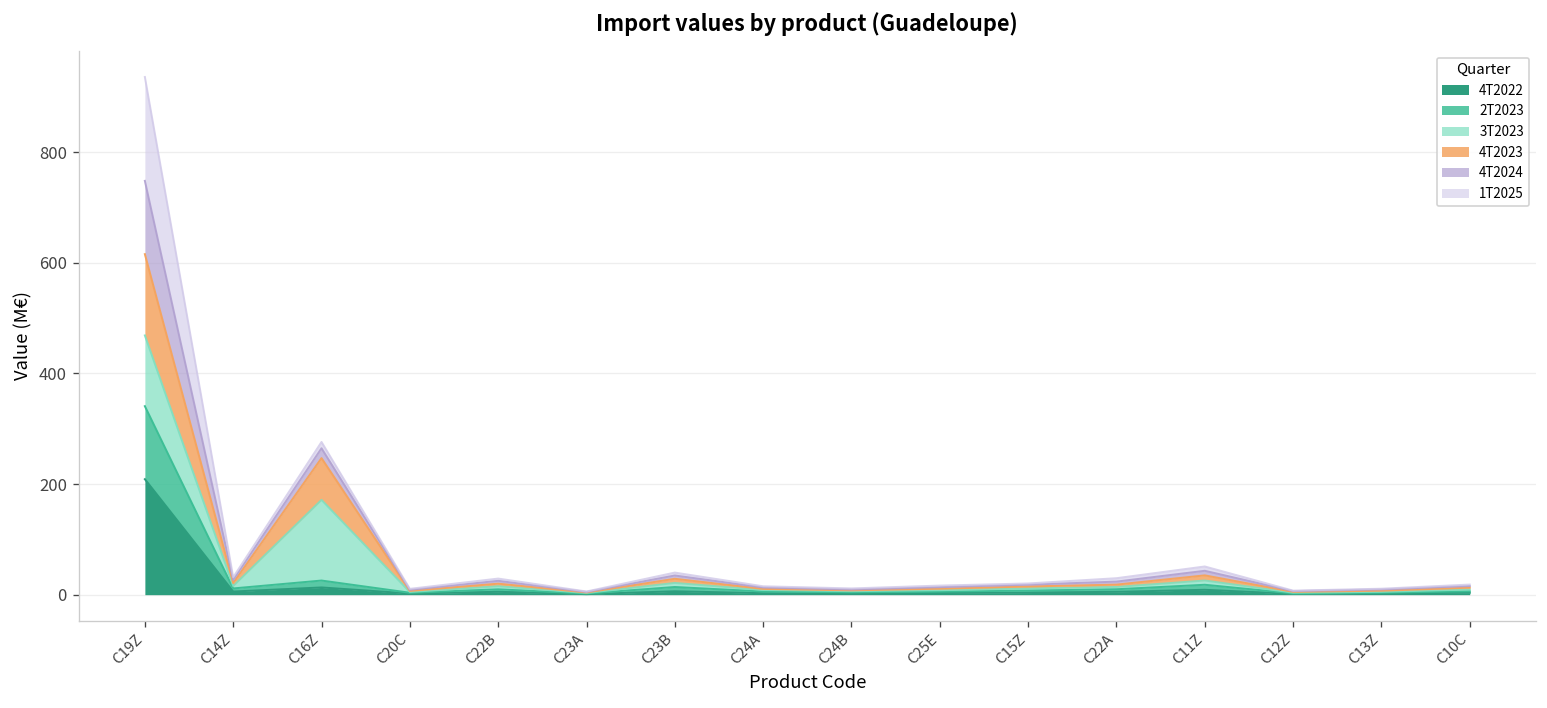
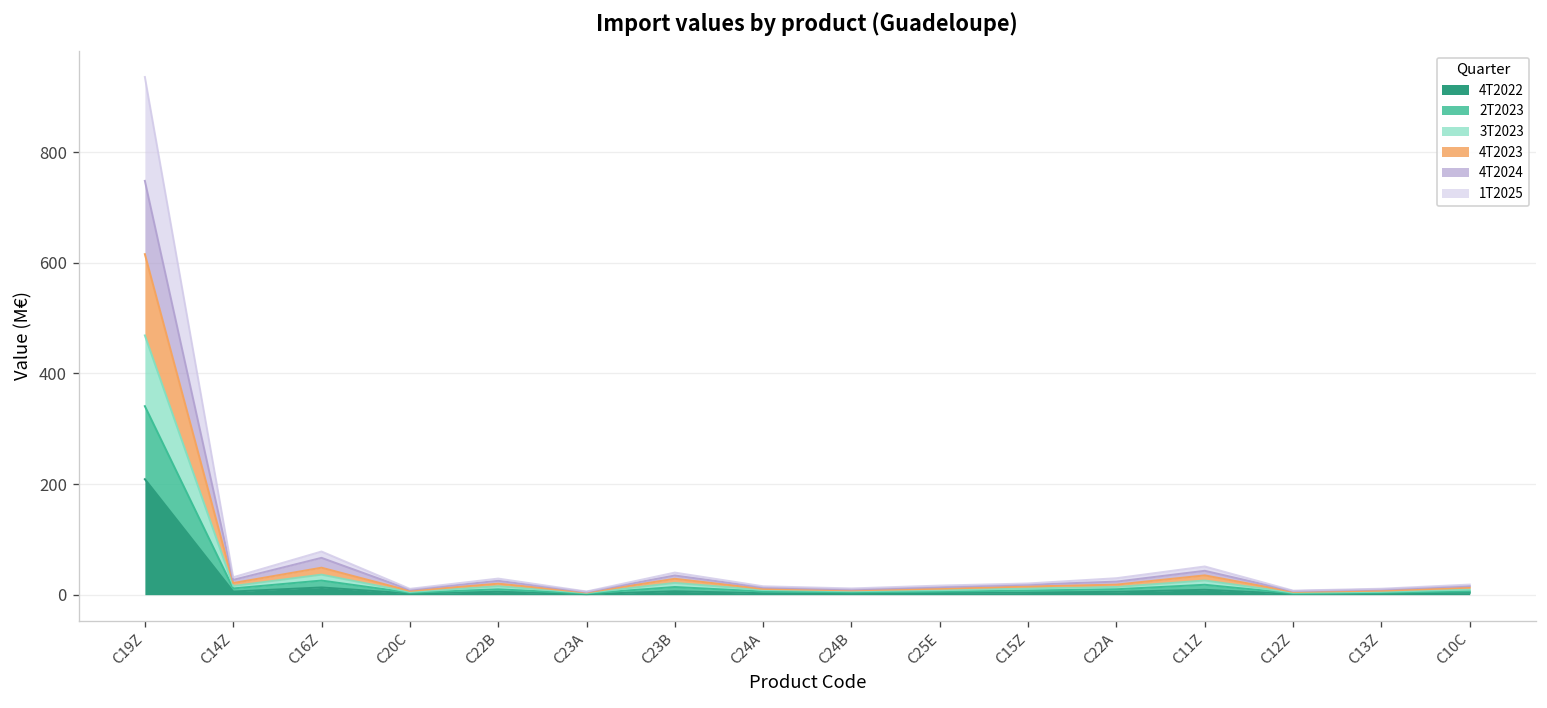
3T2023, C16Z: 150 -> 10
4T2023, C16Z: 80 -> 10
